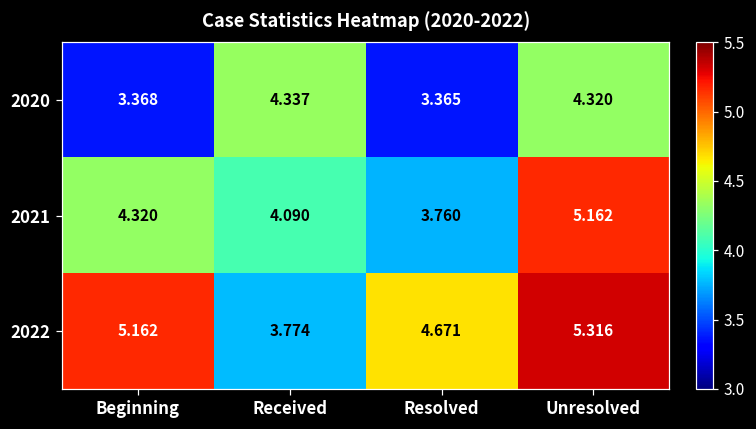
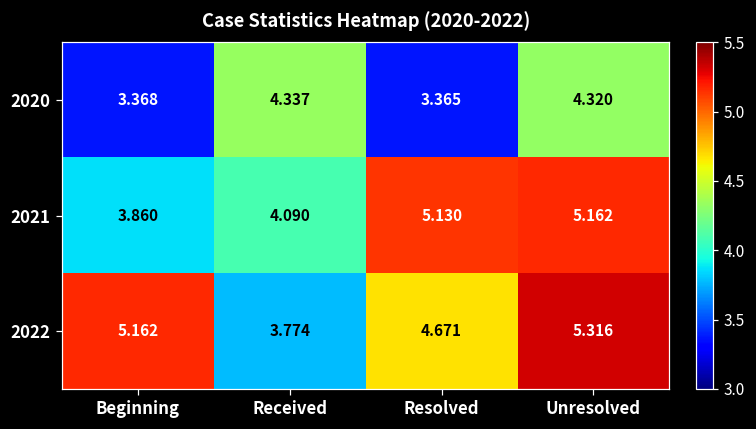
2021, Beginning: 4.320 -> 3.860
2021, Resolved: 3.760 -> 5.130
